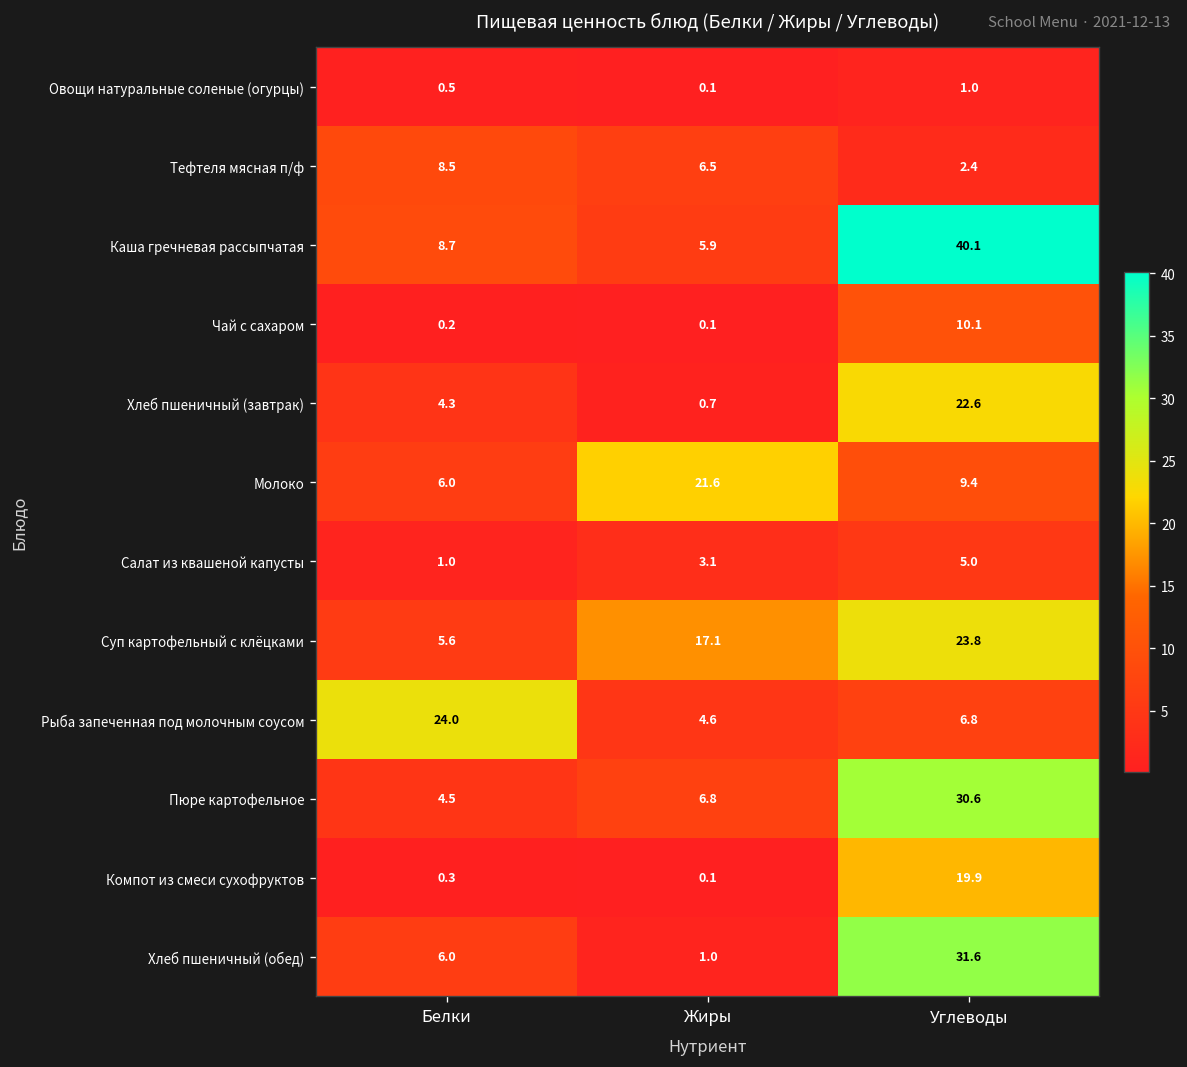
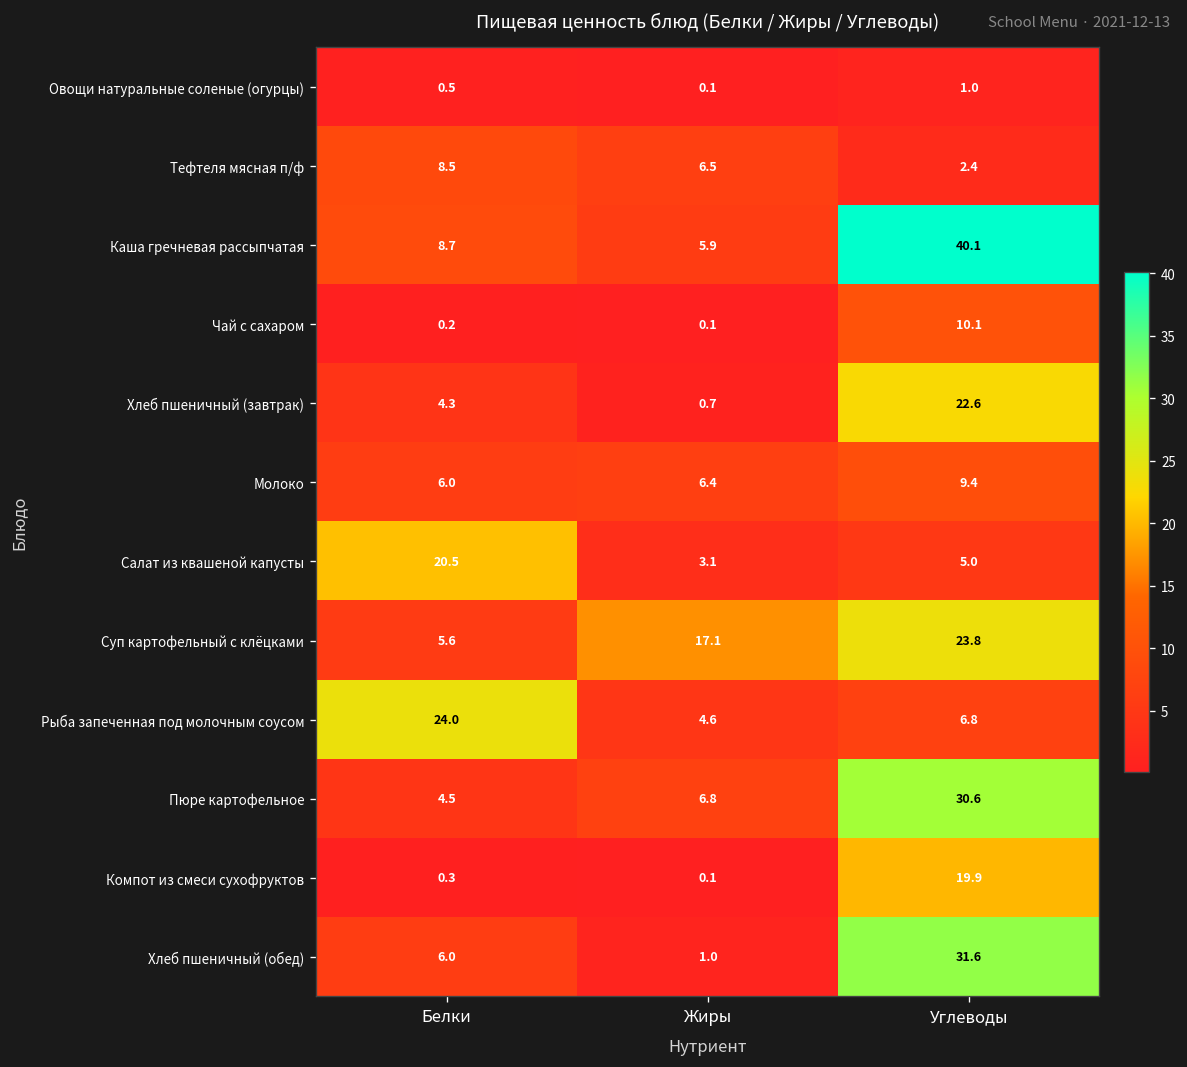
Молоко, Жиры: 21.6 -> 6.4
Салат из квашеной капусты, Белки: 1.0 -> 20.5
